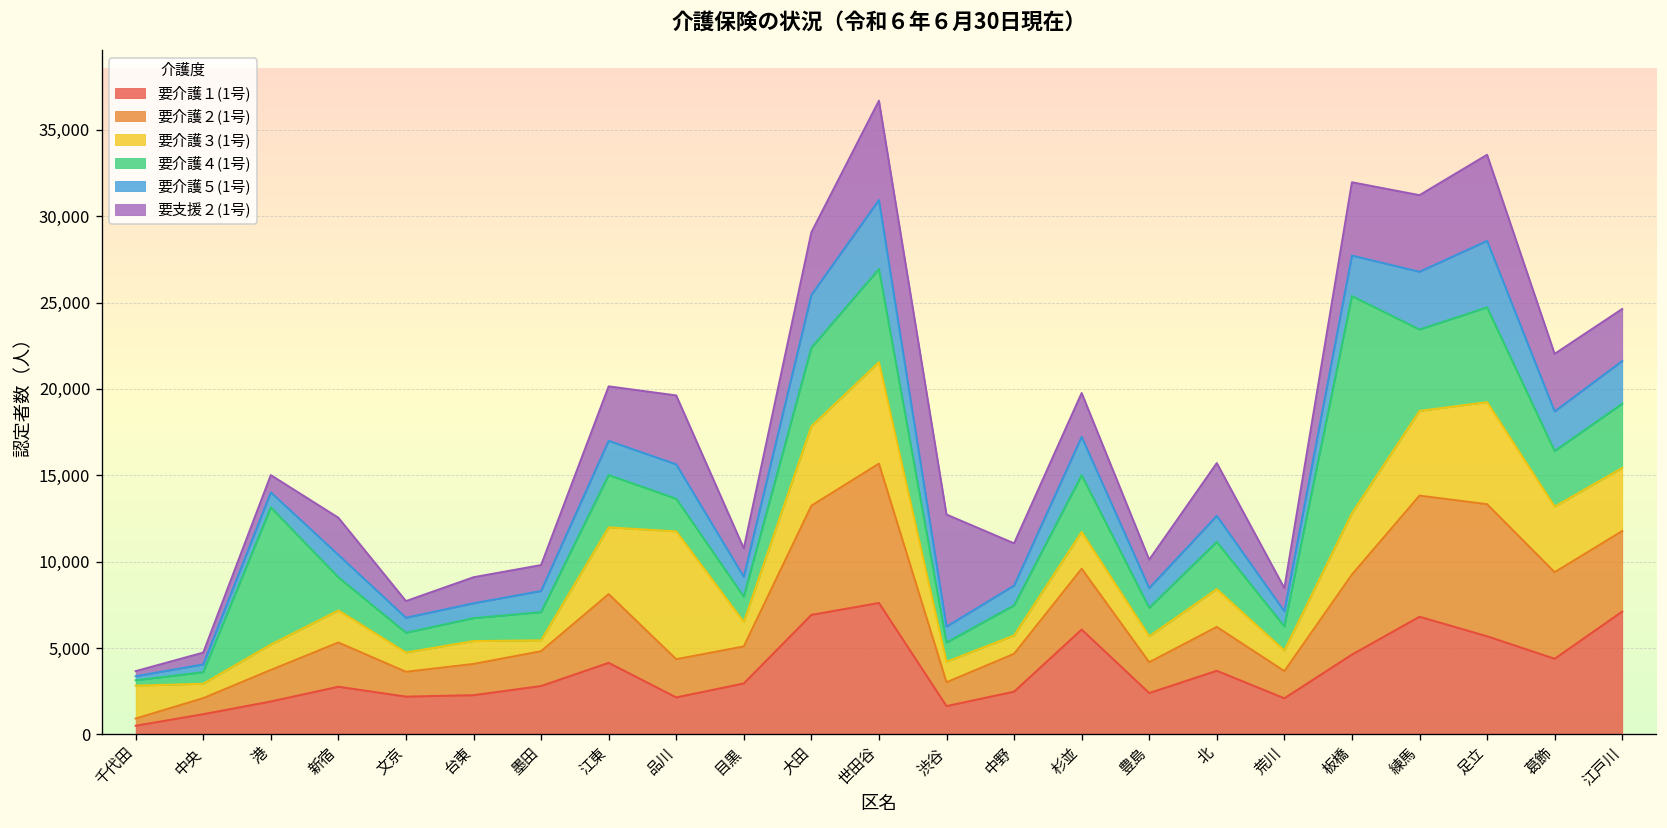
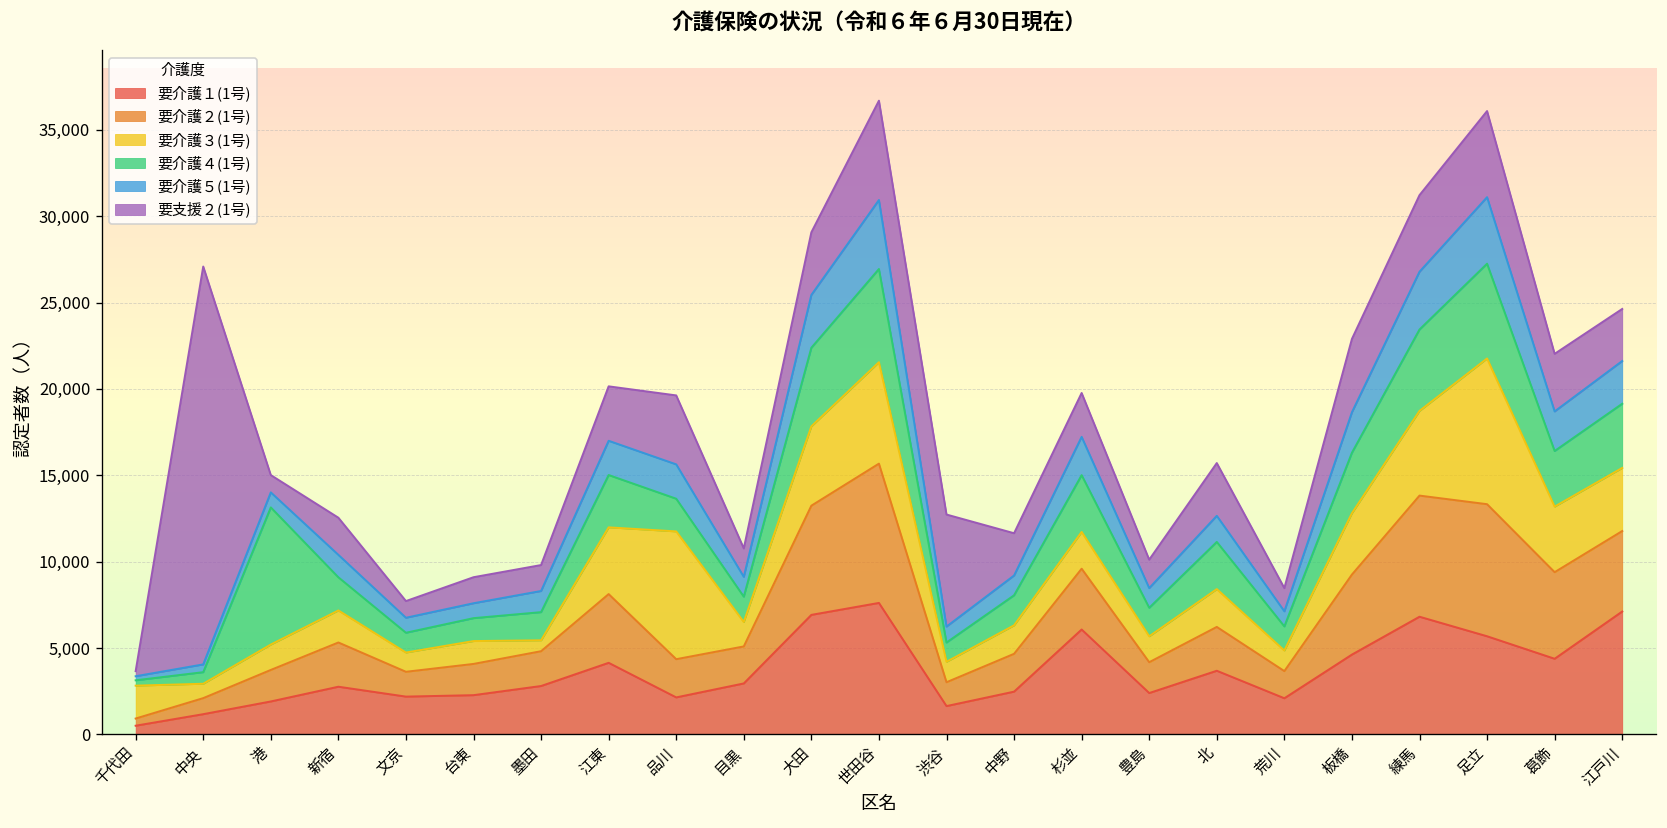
要支援２(1号), 中央: 700 -> 23,000
要介護３(1号), 中野: 1,100 -> 1,600
要介護４(1号), 板橋: 12,600 -> 3,500
要介護３(1号), 足立: 5,900 -> 8,400
